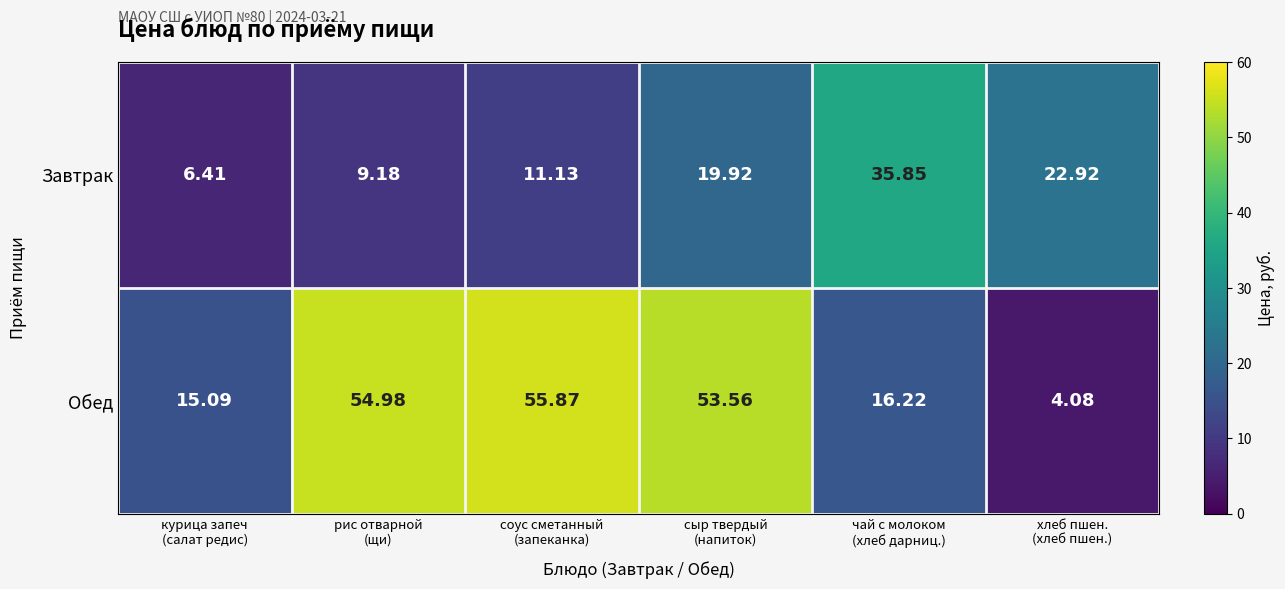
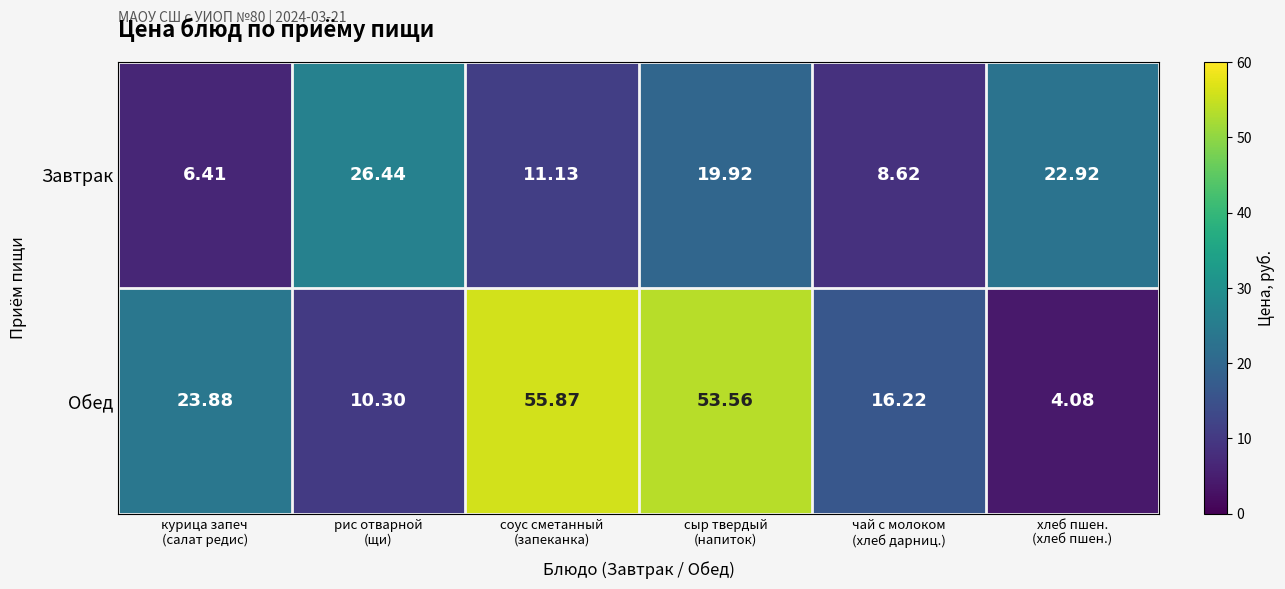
Завтрак, рис отварной (щи): 9.18 -> 26.44
Завтрак, чай с молоком (хлеб дарниц.): 35.85 -> 8.62
Обед, курица запеч (салат редис): 15.09 -> 23.88
Обед, рис отварной (щи): 54.98 -> 10.30
